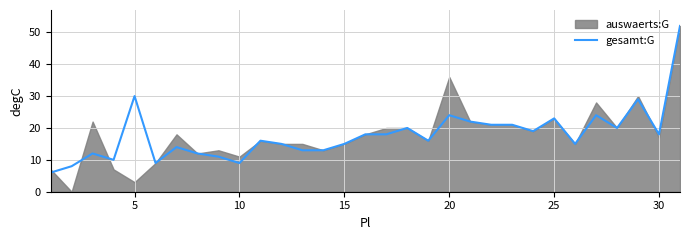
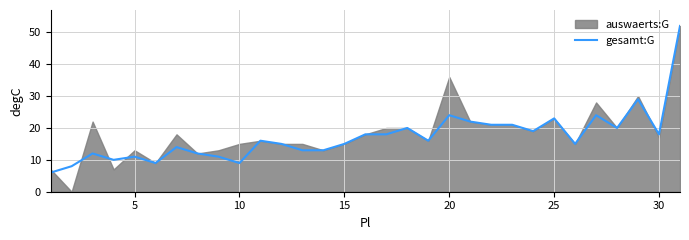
gesamt:G, 5: 30 -> 11
auswaerts:G, 5: 3 -> 13
auswaerts:G, 10: 11 -> 15
